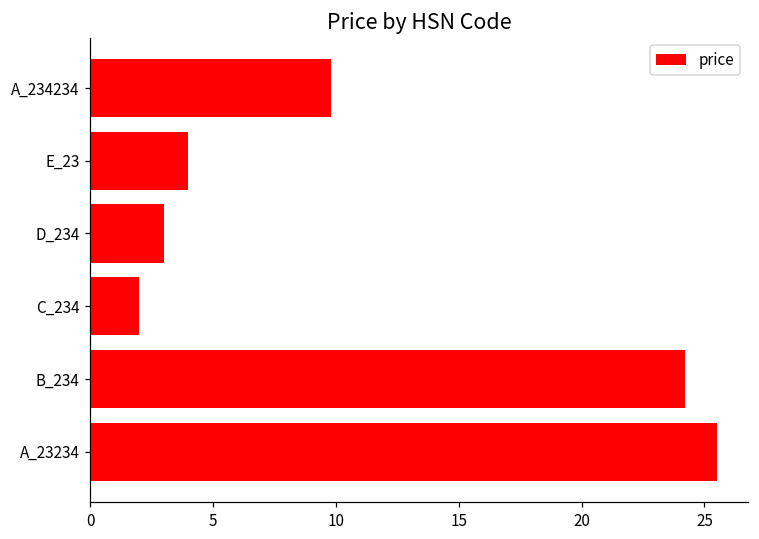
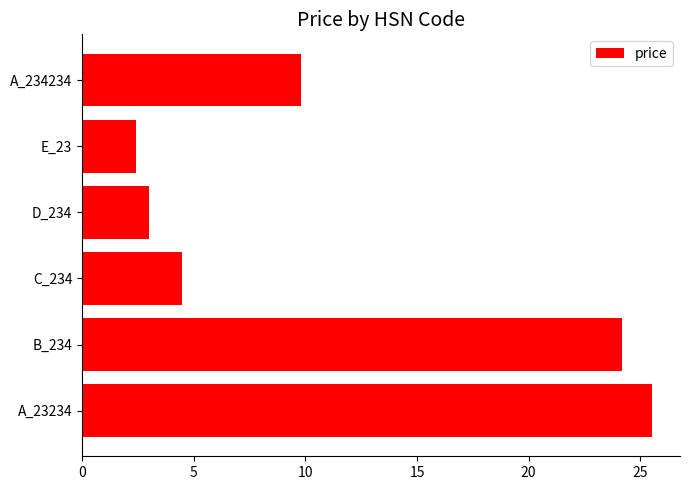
E_23: 4.0 -> 2.4
C_234: 2.0 -> 4.5
